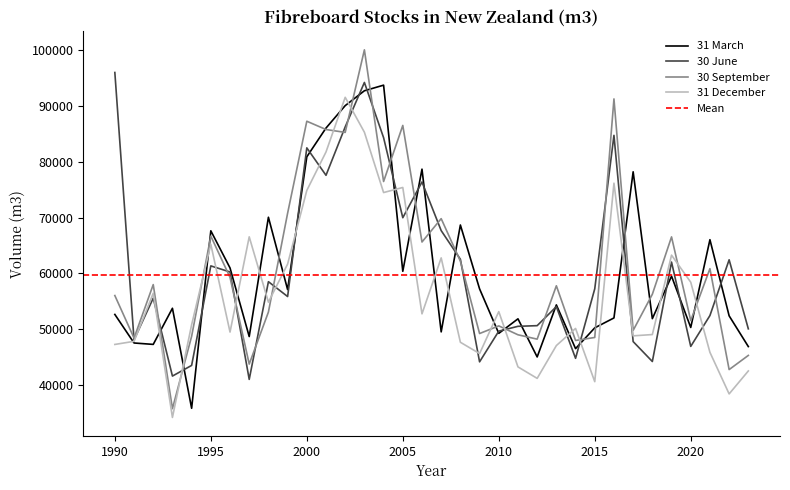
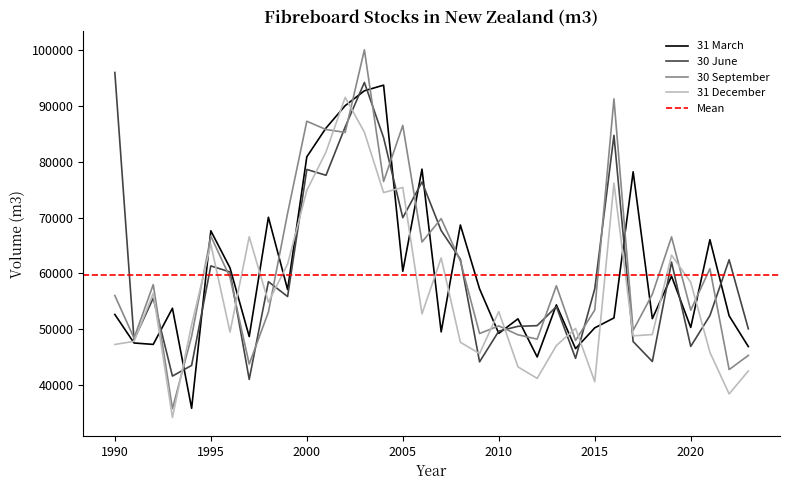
30 June, 2000: 83000 -> 79000
30 September, 2015: 48000 -> 53000
30 September, 2020: 52000 -> 53000
